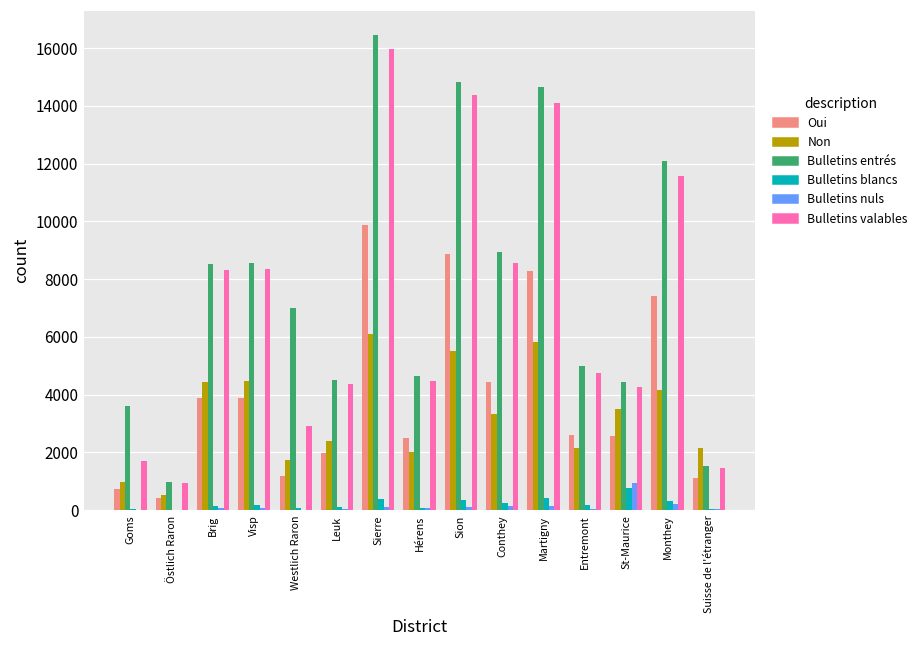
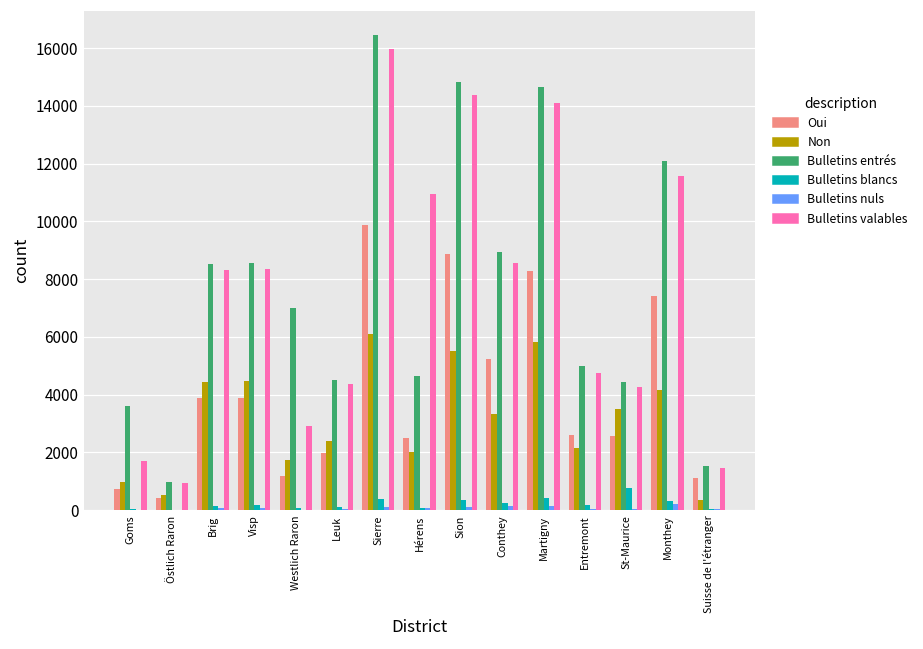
Bulletins valables, Hérens: 4500 -> 11000
Oui, Conthey: 4400 -> 5200
Bulletins nuls, St-Maurice: 900 -> 0
Non, Suisse de l'étranger: 2100 -> 300
